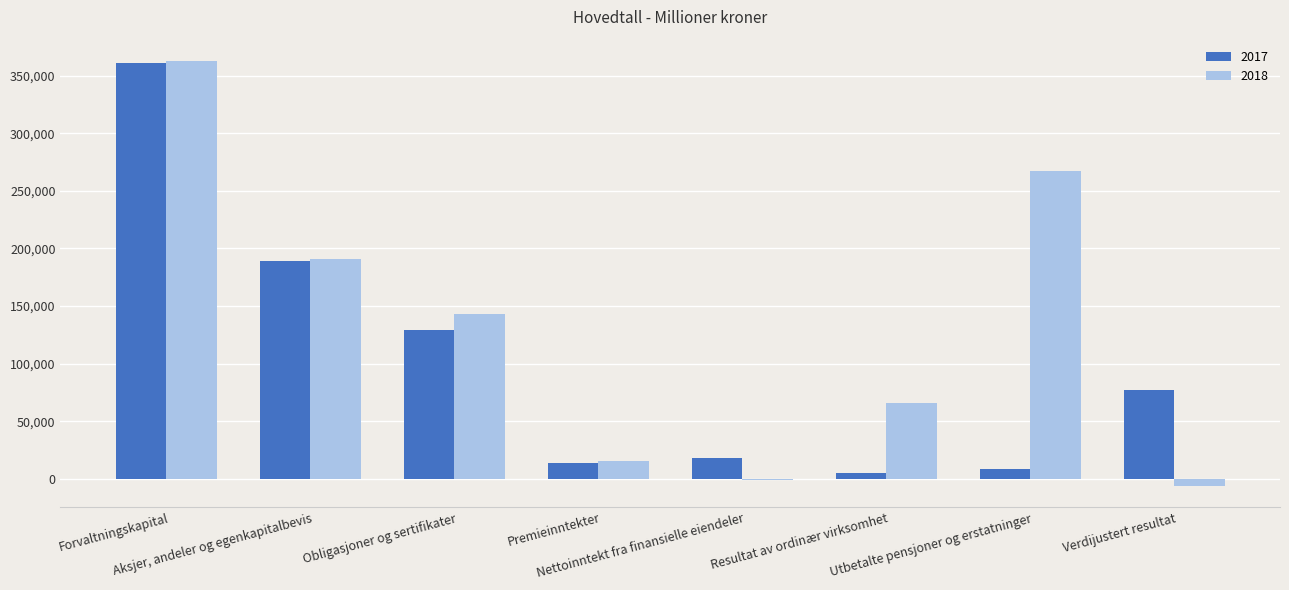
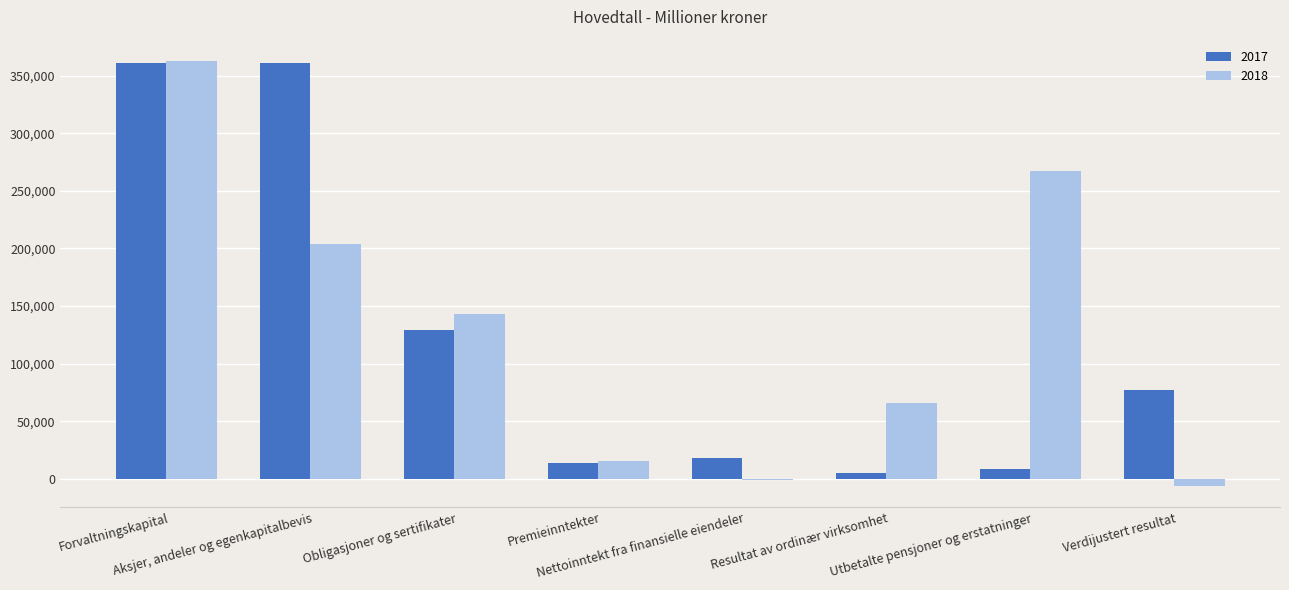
2017, Aksjer, andeler og egenkapitalbevis: 189,000 -> 361,000
2018, Aksjer, andeler og egenkapitalbevis: 191,000 -> 204,000
